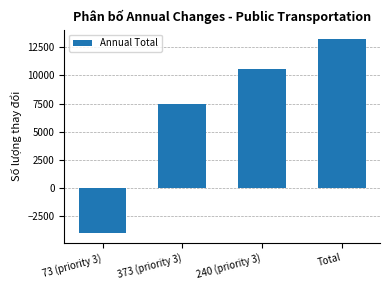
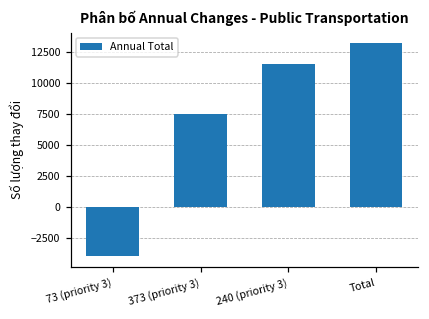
240 (priority 3): 10600 -> 11500
